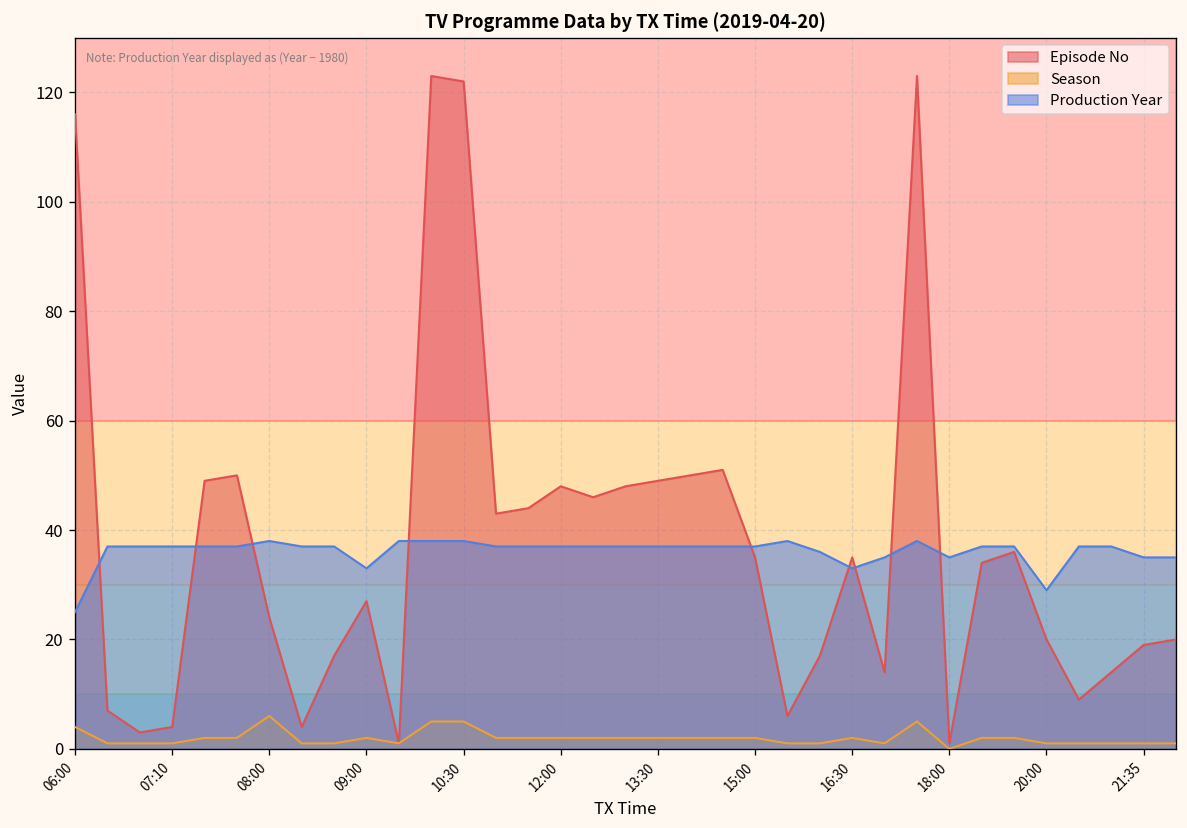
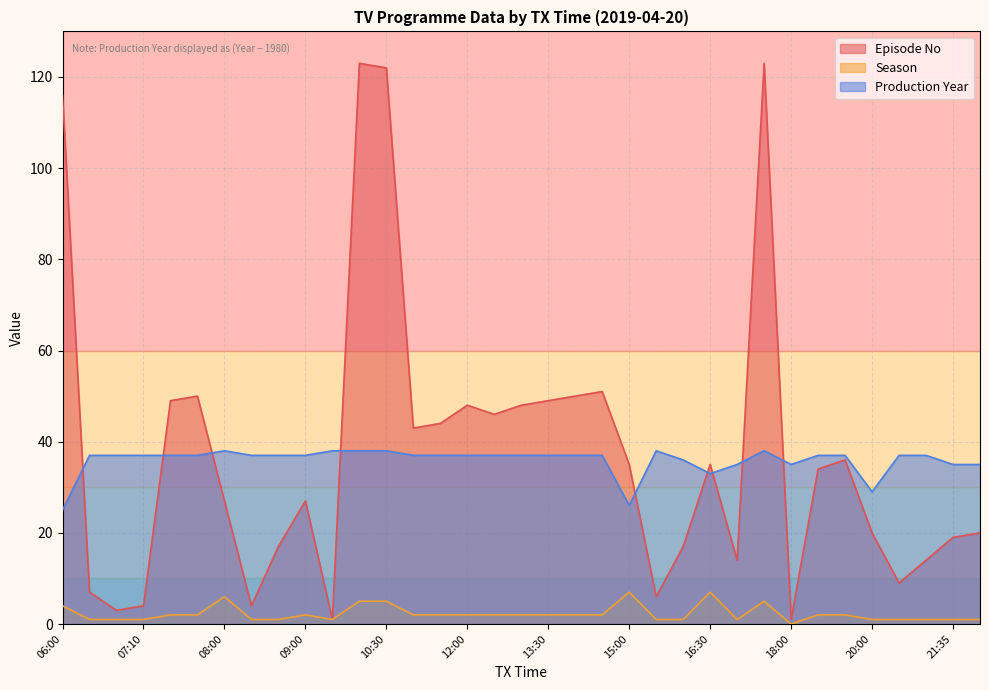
Episode No, 08:00: 24 -> 27
Production Year, 09:00: 33 -> 37
Season, 15:00: 2 -> 7
Production Year, 15:00: 37 -> 26
Season, 16:30: 2 -> 7
